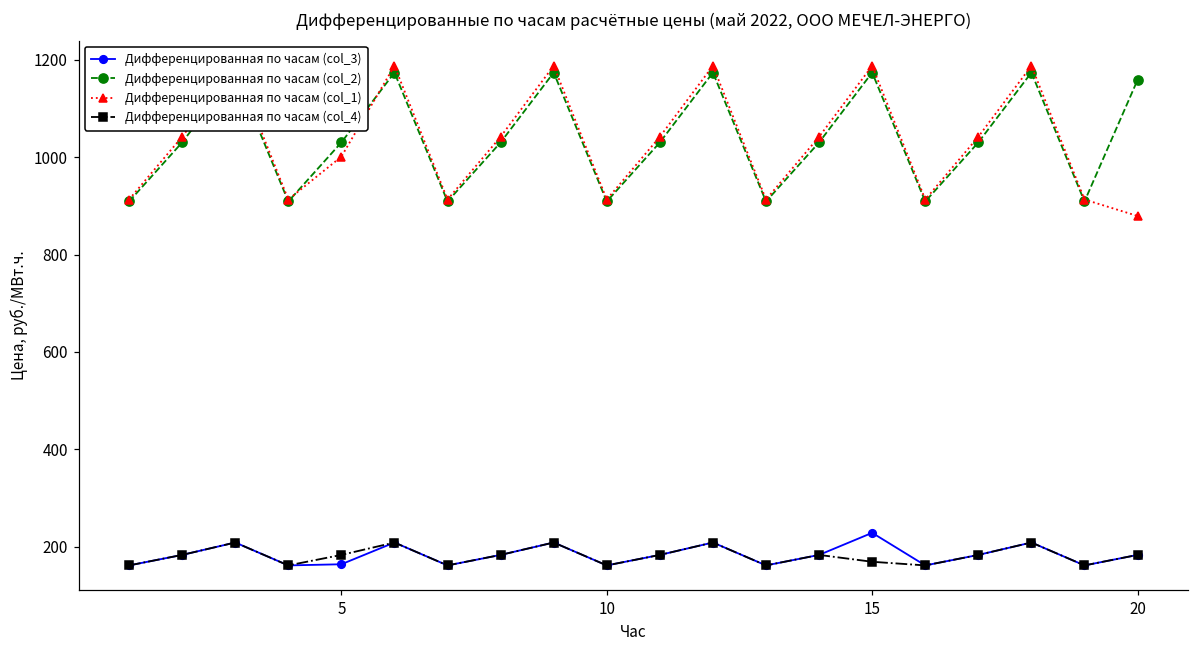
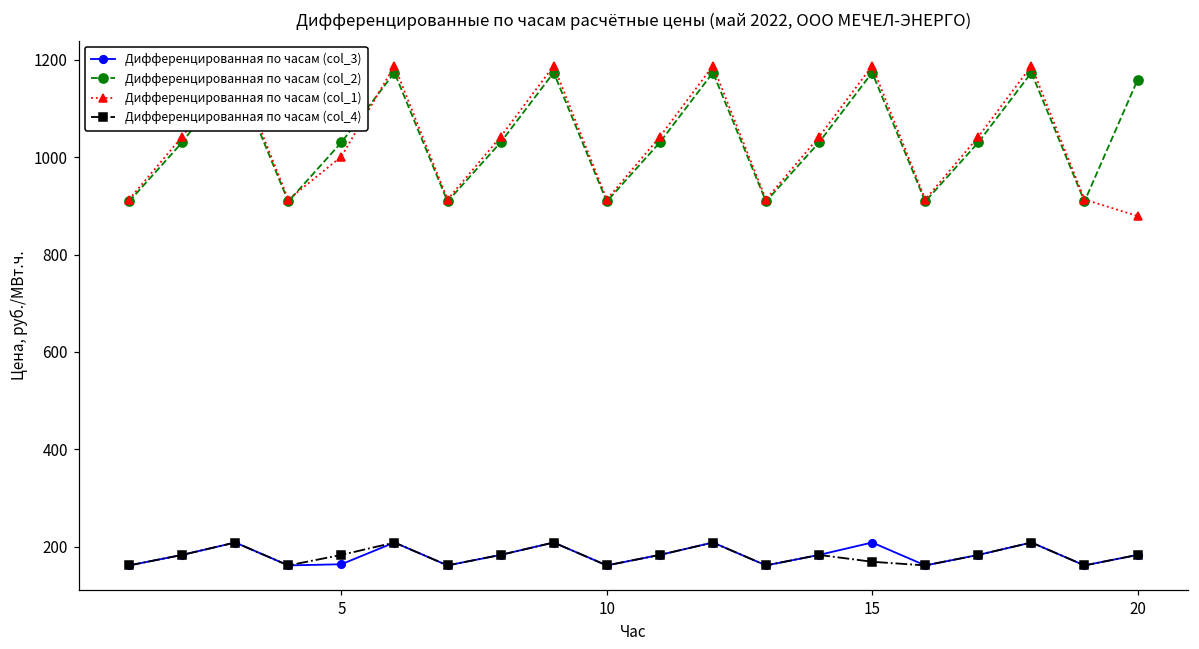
Дифференцированная по часам (col_3), 15: 230 -> 210
